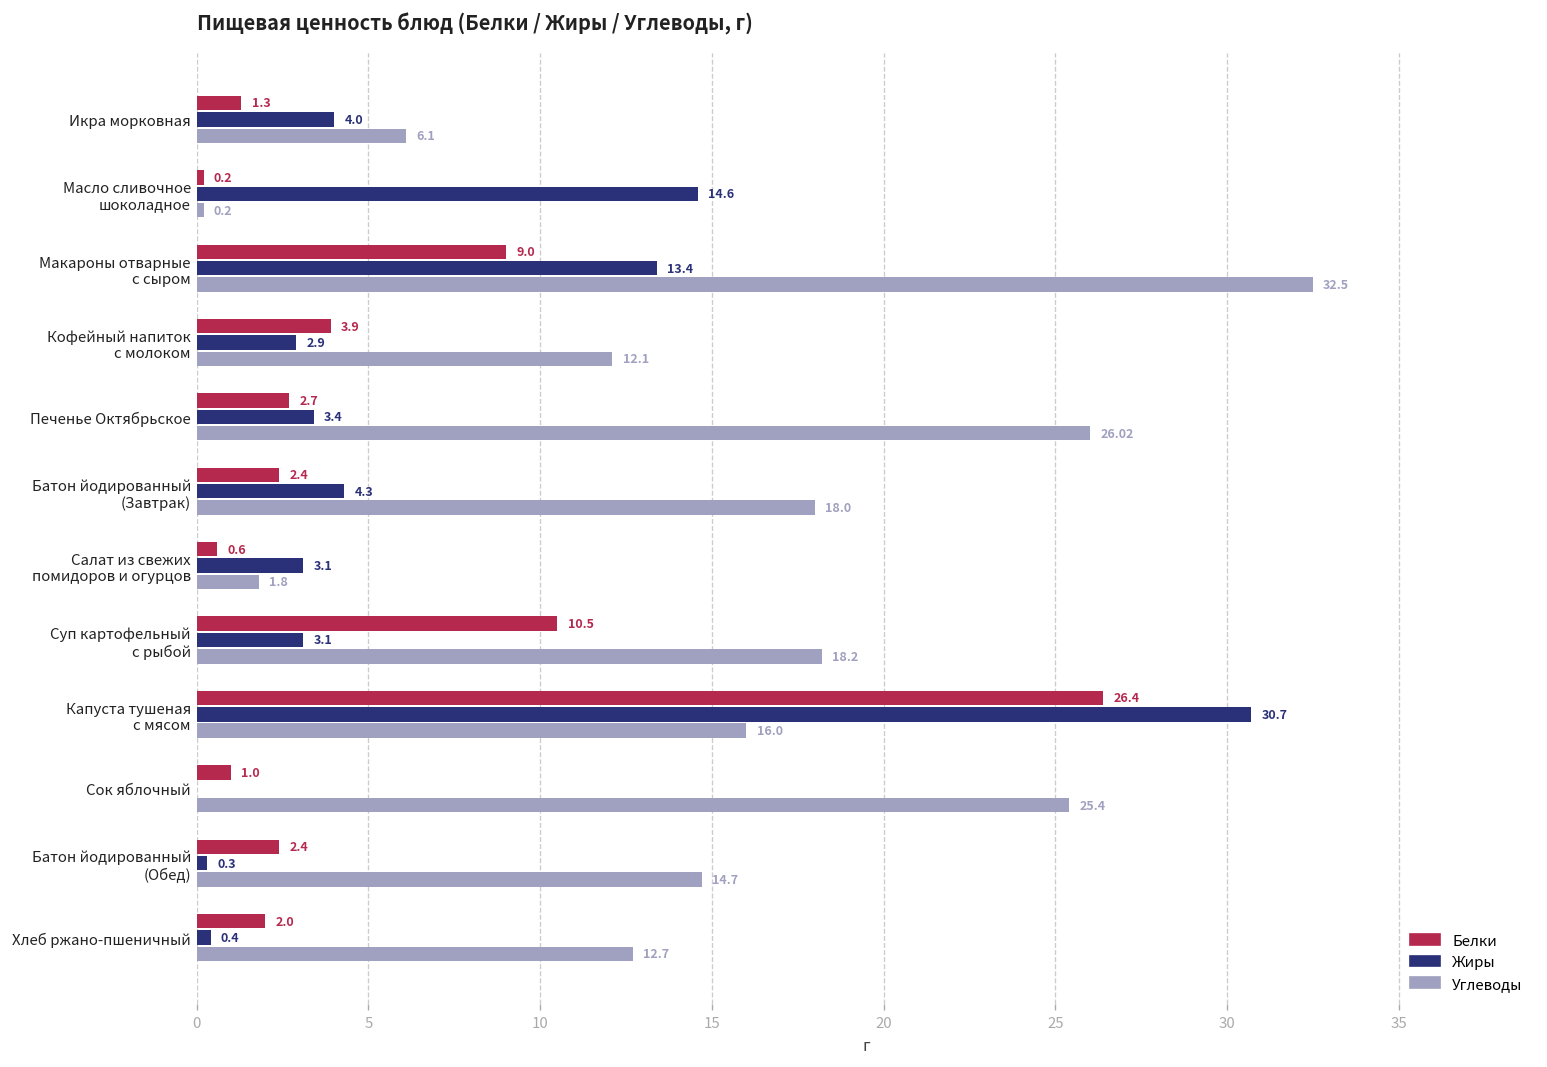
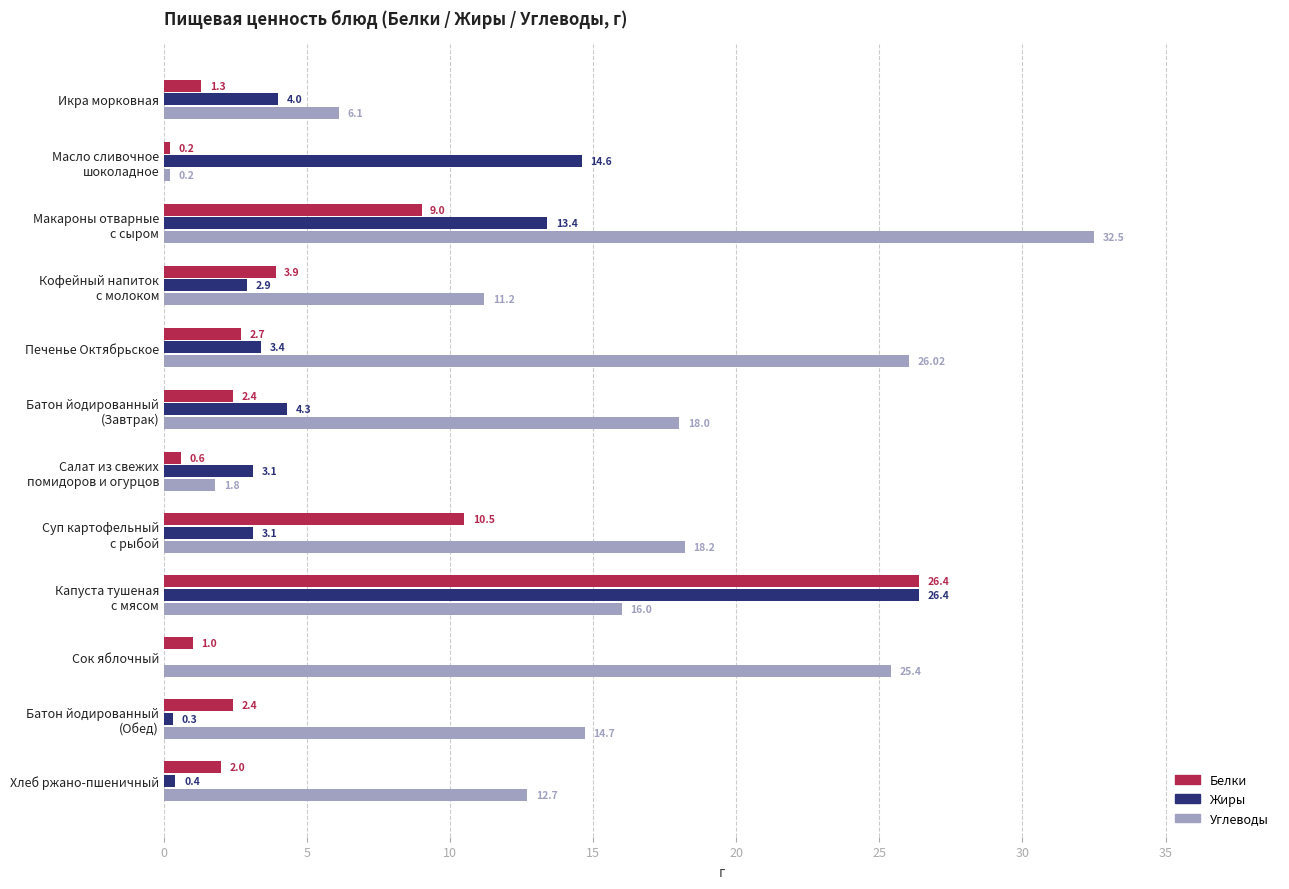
Углеводы, Кофейный напиток с молоком: 12.1 -> 11.2
Жиры, Капуста тушеная с мясом: 30.7 -> 26.4
